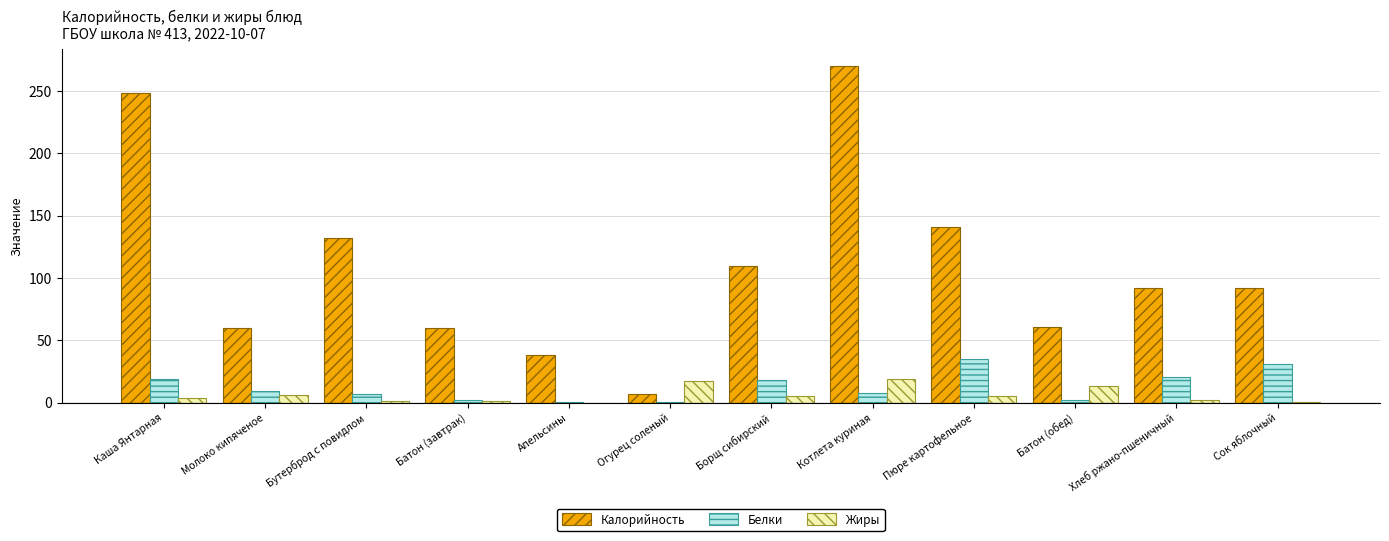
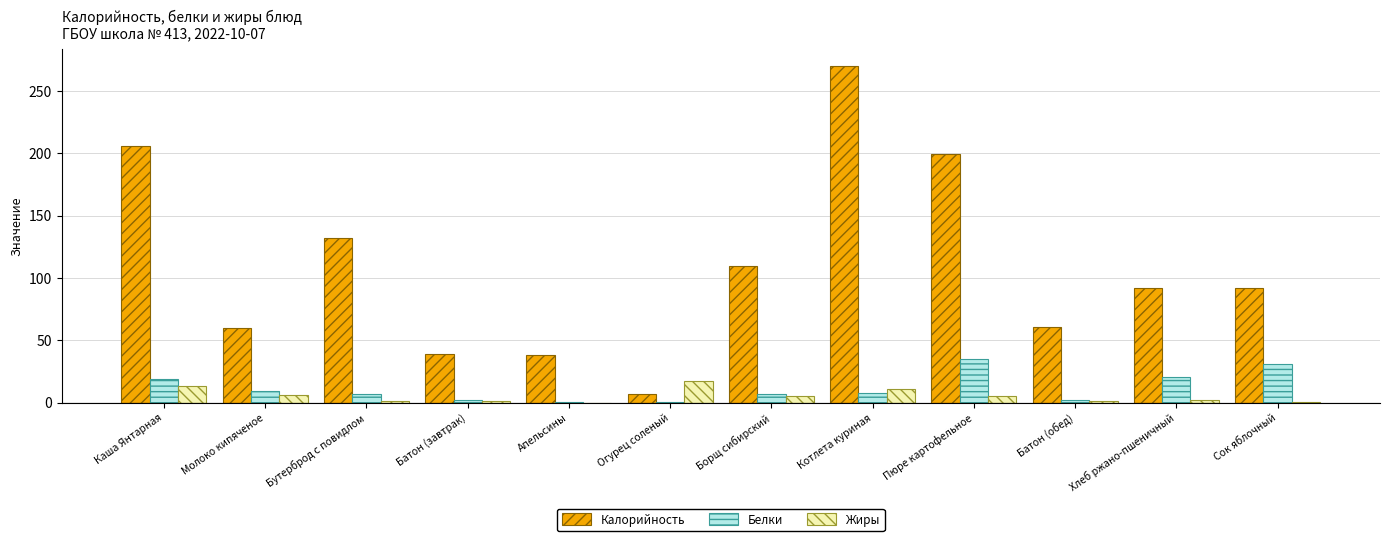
Калорийность, Каша Янтарная: 248 -> 206
Жиры, Каша Янтарная: 4 -> 13
Калорийность, Батон (завтрак): 60 -> 39
Белки, Борщ сибирский: 18 -> 7
Жиры, Котлета куриная: 19 -> 11
Калорийность, Пюре картофельное: 141 -> 199
Жиры, Батон (обед): 13 -> 1
